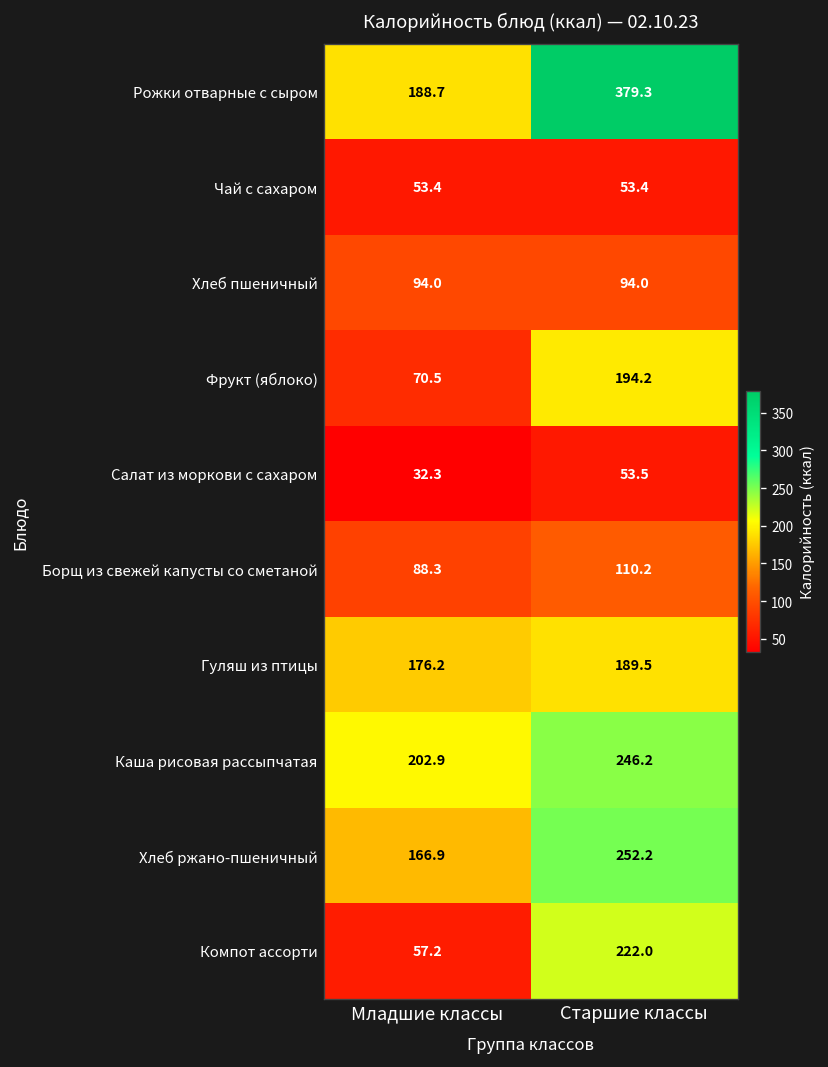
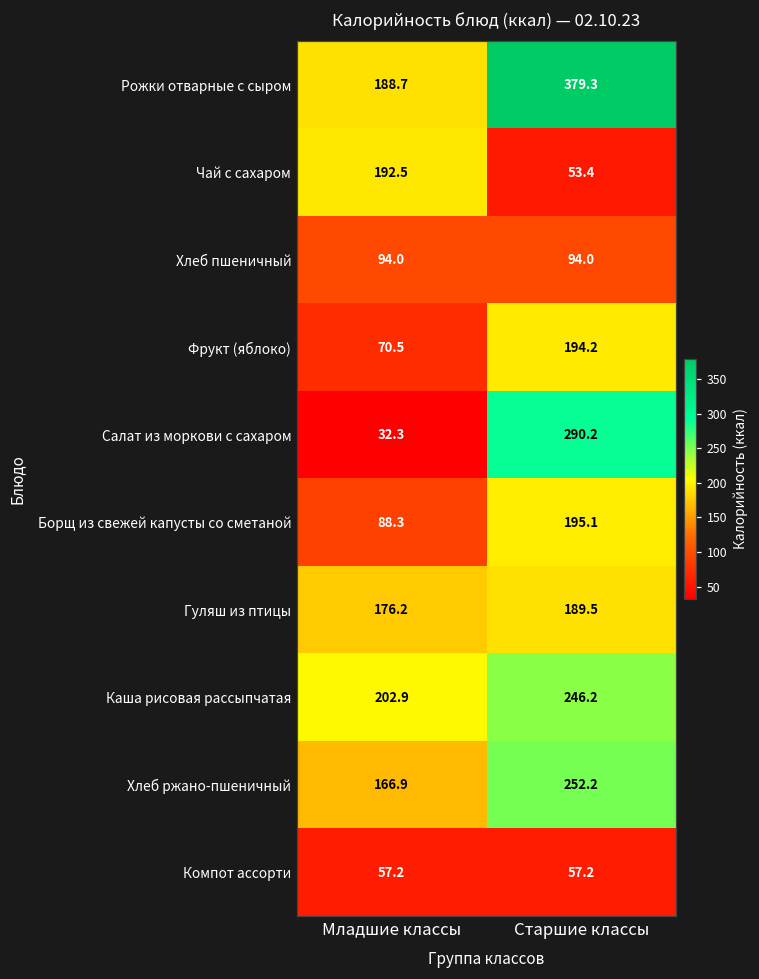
Чай с сахаром, Младшие классы: 53.4 -> 192.5
Салат из моркови с сахаром, Старшие классы: 53.5 -> 290.2
Борщ из свежей капусты со сметаной, Старшие классы: 110.2 -> 195.1
Компот ассорти, Старшие классы: 222.0 -> 57.2
